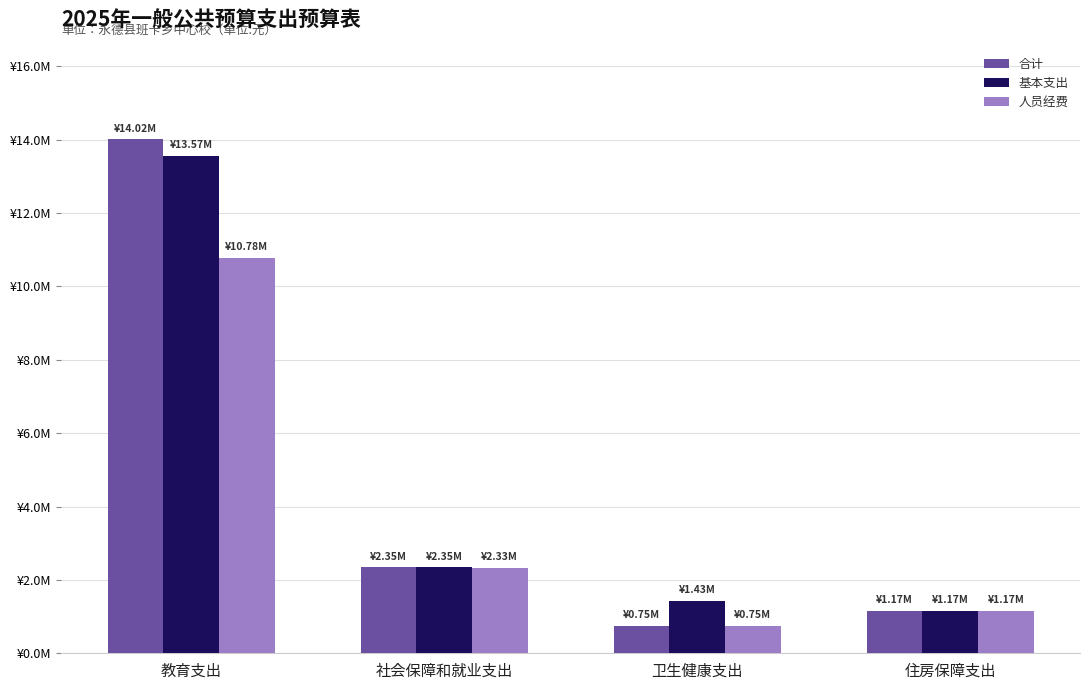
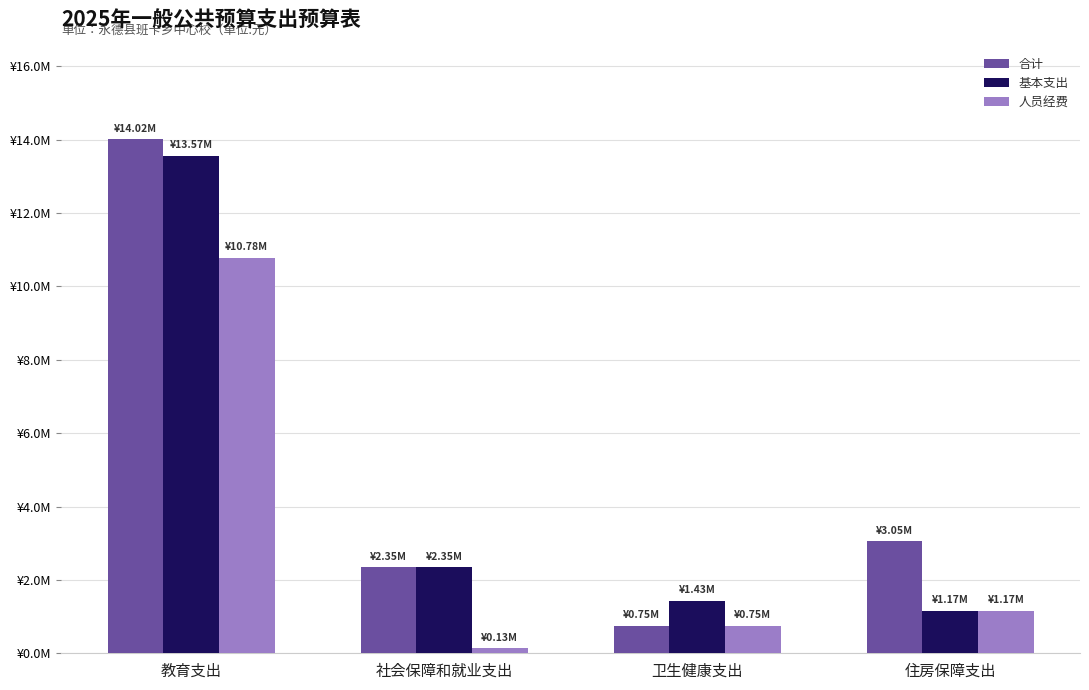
人员经费, 社会保障和就业支出: ¥2.33M -> ¥0.13M
合计, 住房保障支出: ¥1.17M -> ¥3.05M
